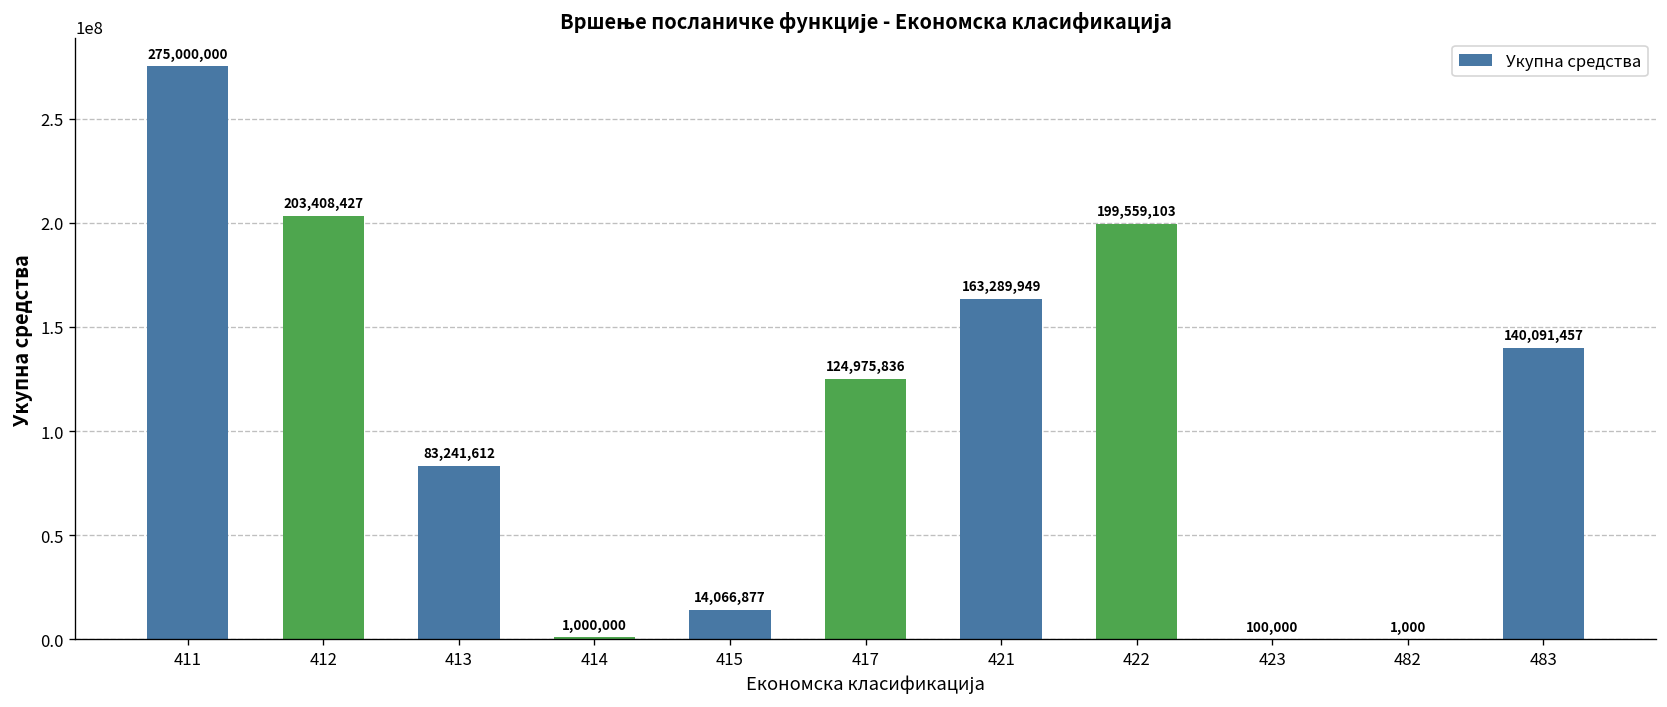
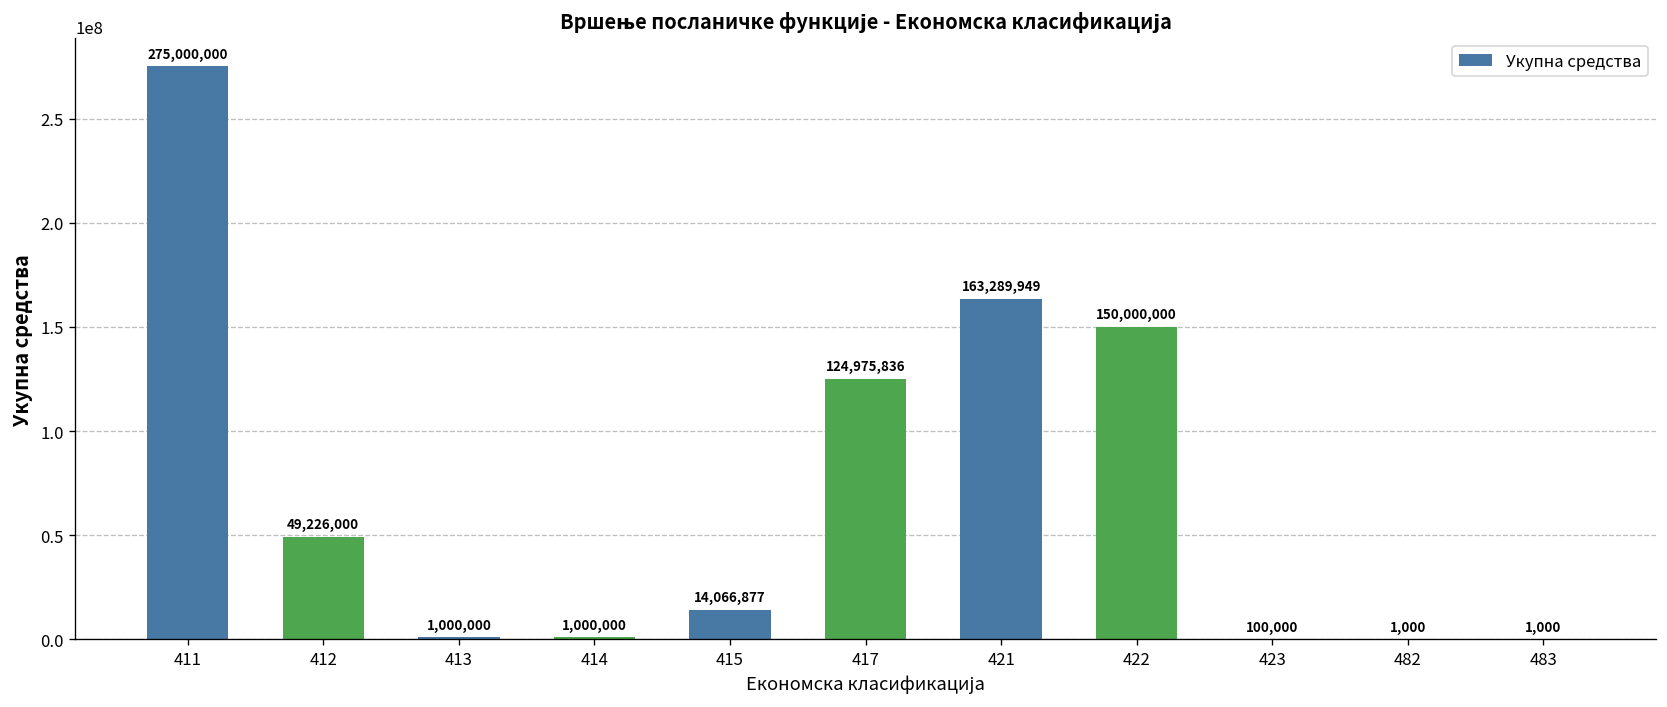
412: 203,408,427 -> 49,226,000
413: 83,241,612 -> 1,000,000
422: 199,559,103 -> 150,000,000
483: 140,091,457 -> 1,000
